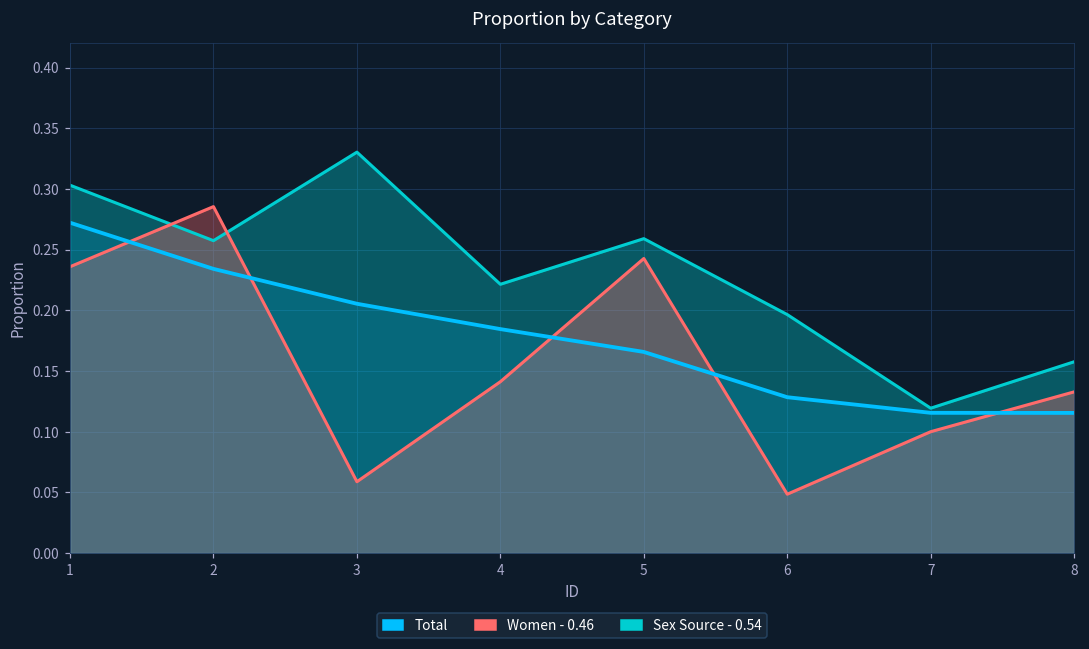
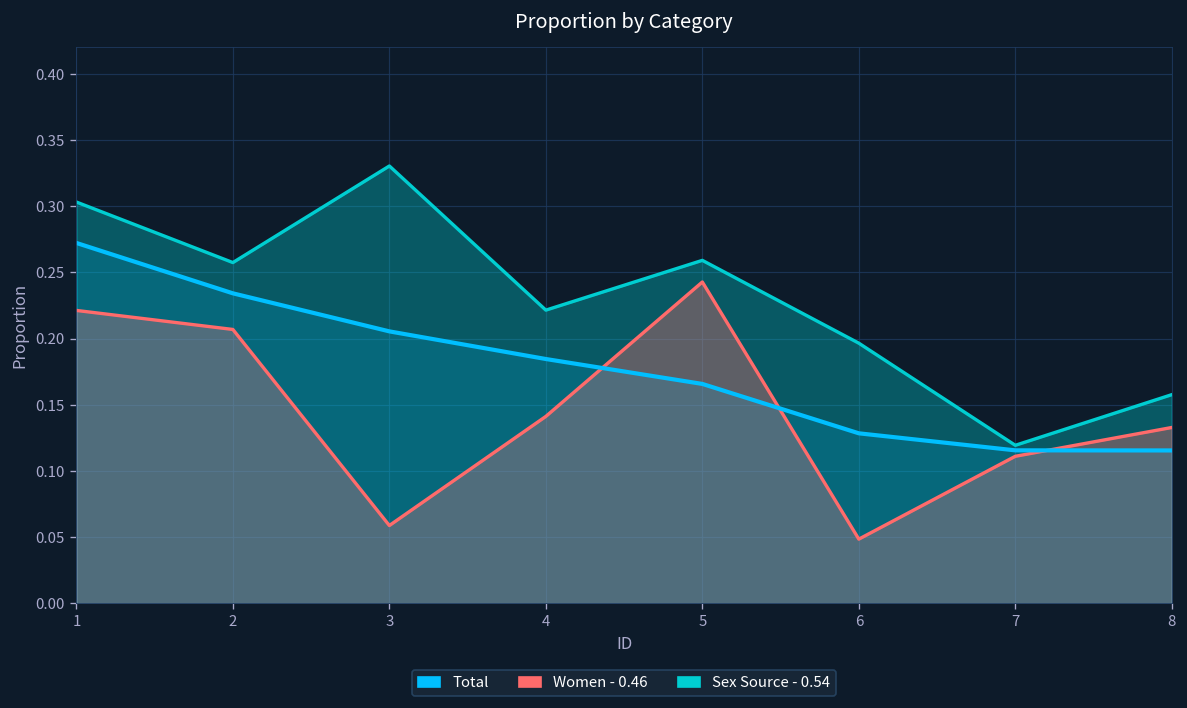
Women - 0.46, 1: 0.236 -> 0.221
Women - 0.46, 2: 0.285 -> 0.207
Women - 0.46, 7: 0.100 -> 0.111
